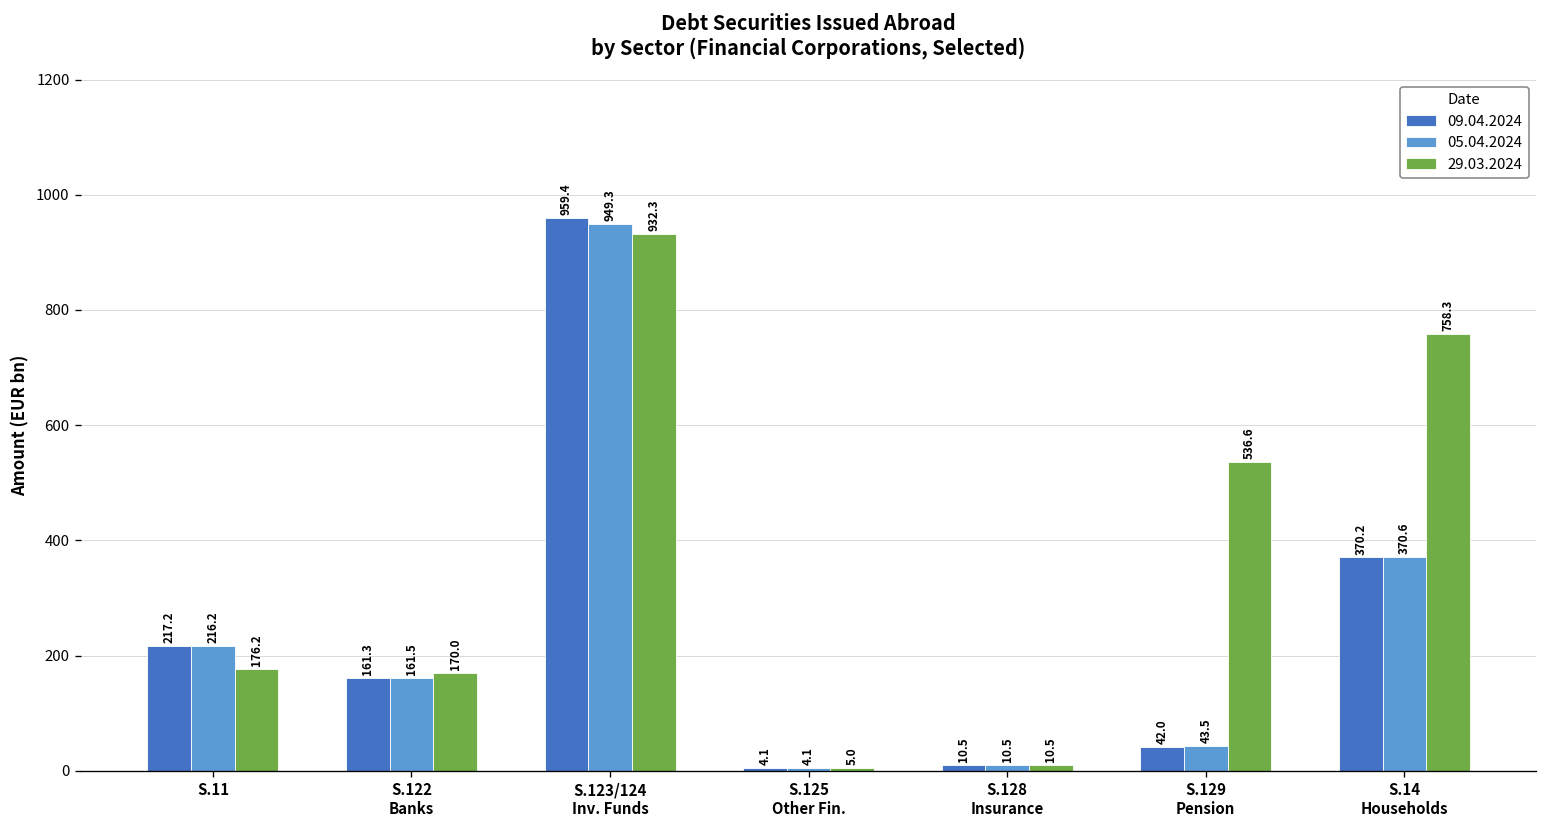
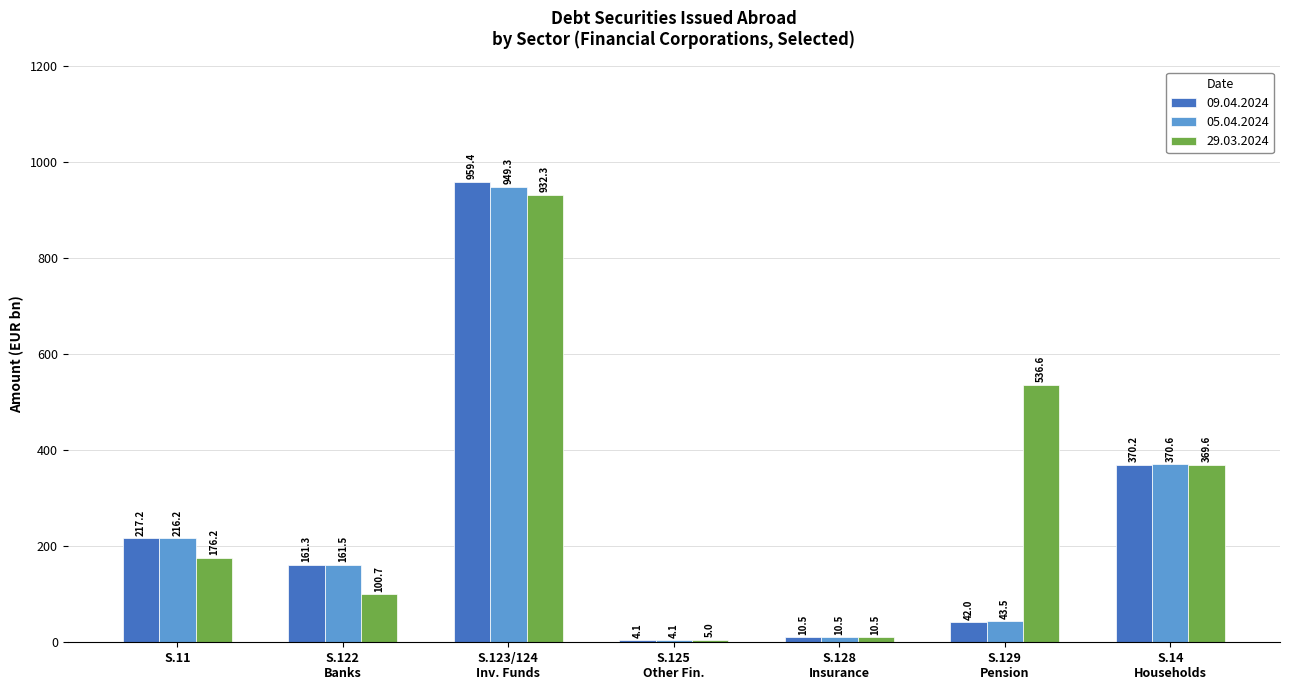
29.03.2024, S.122 Banks: 170.0 -> 100.7
29.03.2024, S.14 Households: 758.3 -> 369.6
